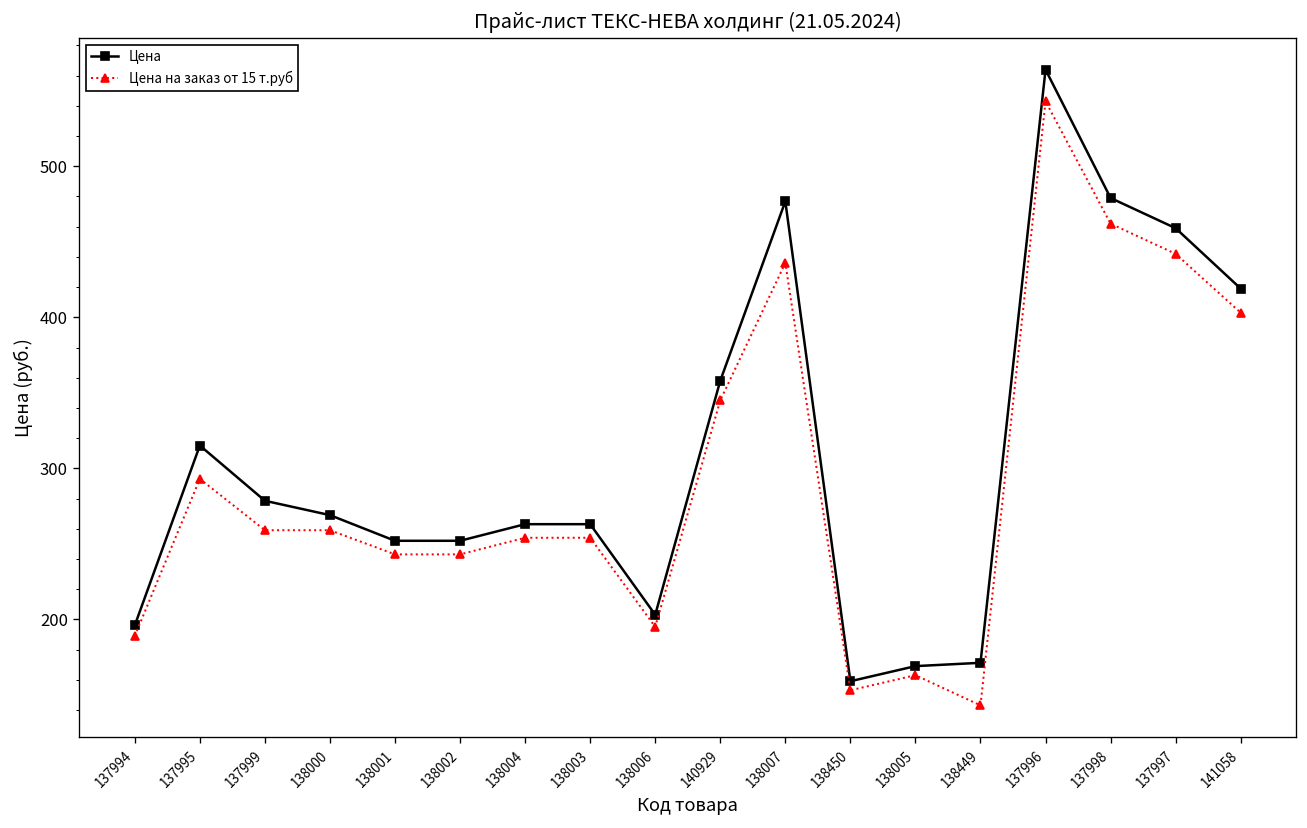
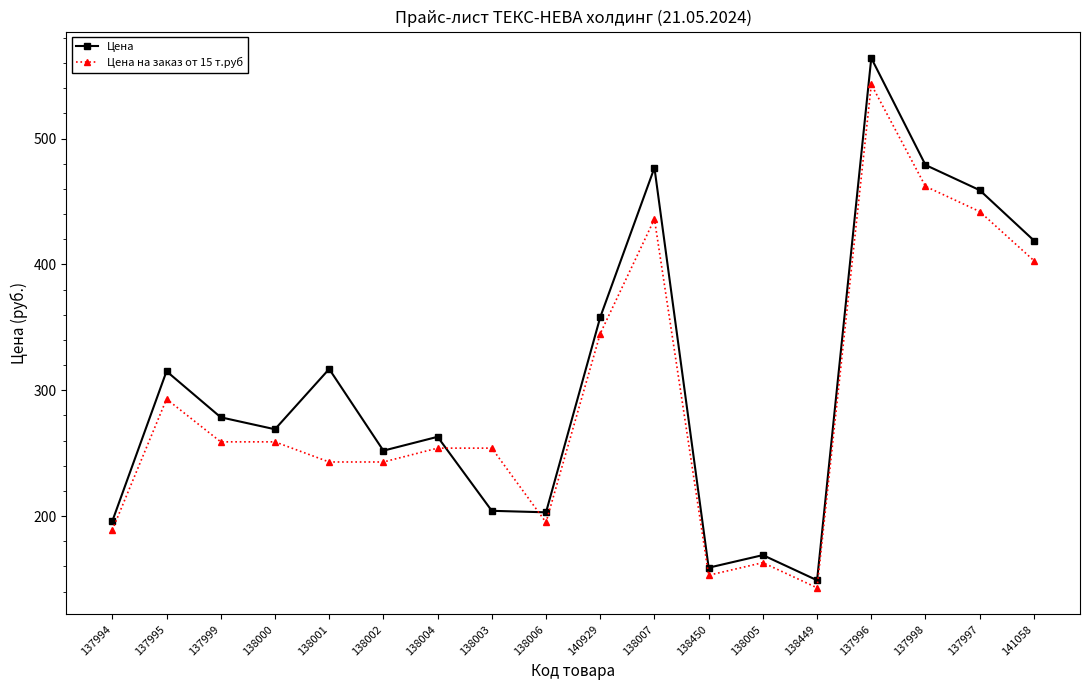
Цена, 138001: 252 -> 317
Цена, 138003: 263 -> 204
Цена, 138449: 171 -> 149
